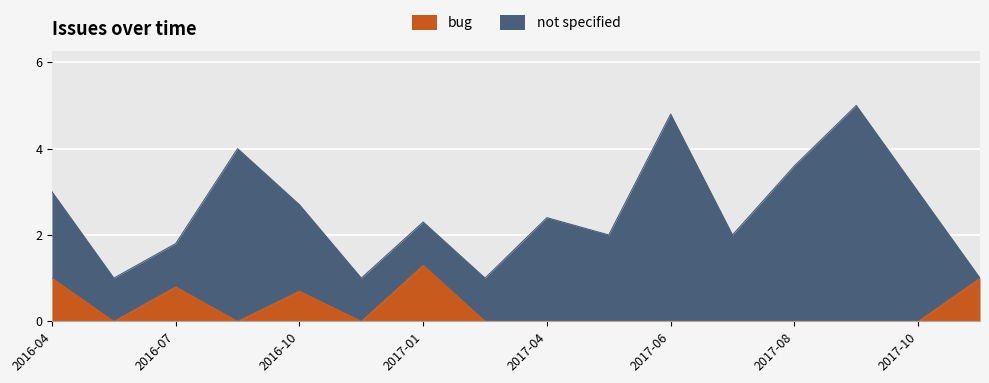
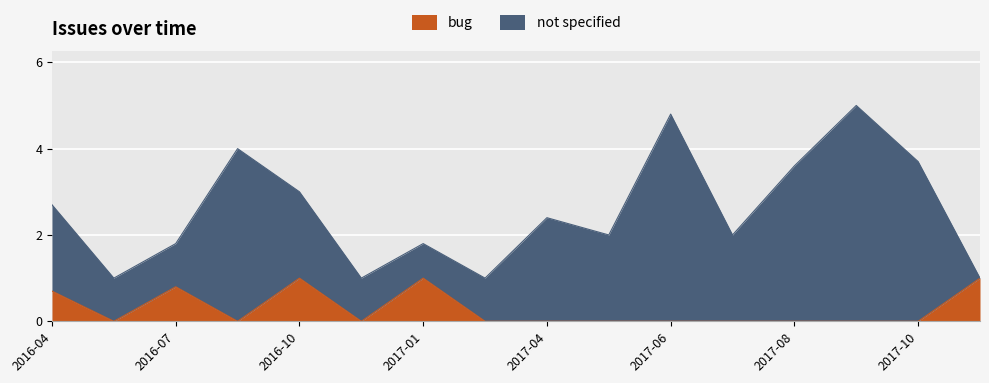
bug, 2016-04: 1.0 -> 0.7
bug, 2016-10: 0.7 -> 1.0
bug, 2017-01: 1.3 -> 1.0
not specified, 2017-01: 1.0 -> 0.8
not specified, 2017-10: 3.0 -> 3.7
